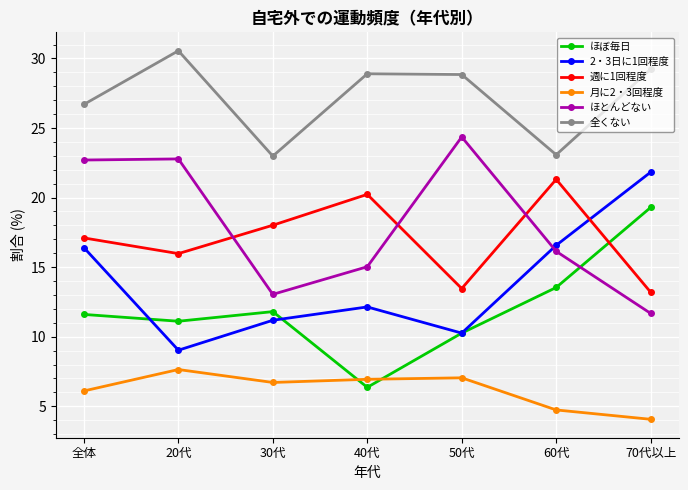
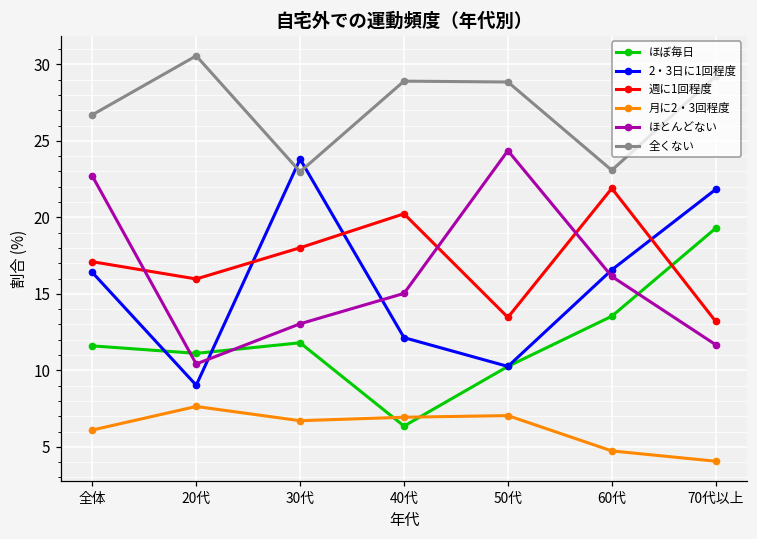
ほとんどない, 20代: 22.8 -> 10.4
2・3日に1回程度, 30代: 11.2 -> 23.8
週に1回程度, 60代: 21.3 -> 21.9
